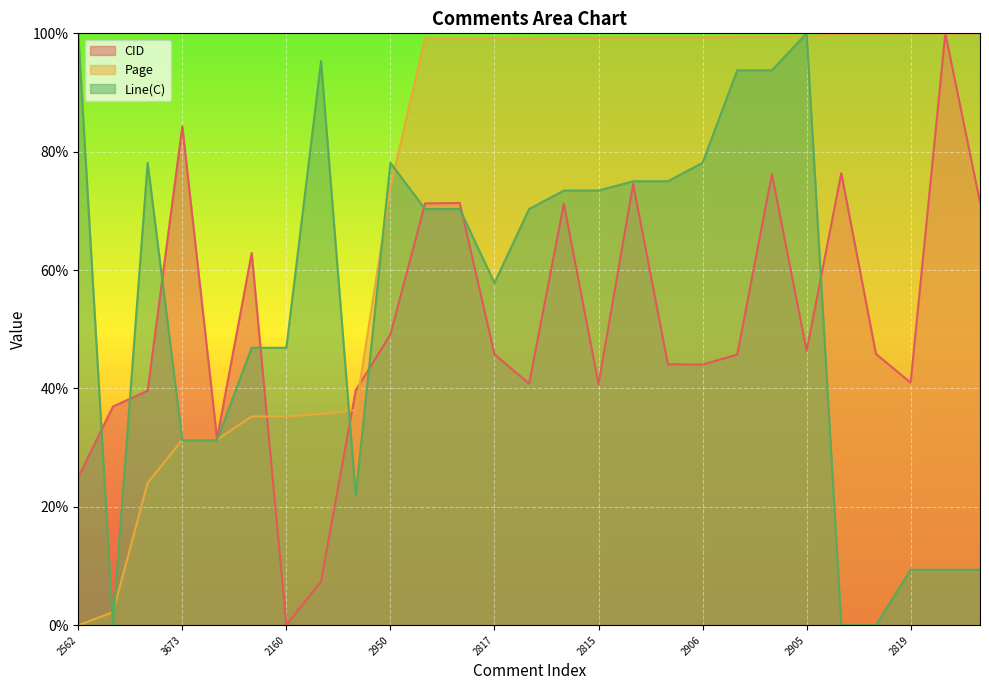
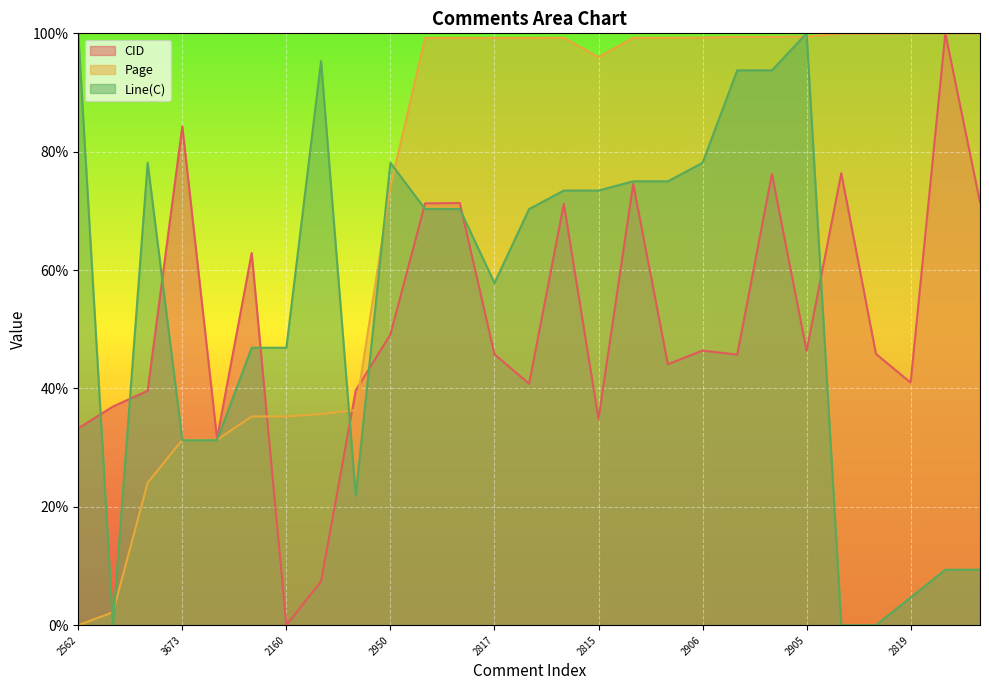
CID, 2562: 25% -> 33%
CID, 2815: 41% -> 35%
Page, 2815: 99% -> 96%
CID, 2906: 44% -> 46%
Line(C), 2819: 9% -> 5%
